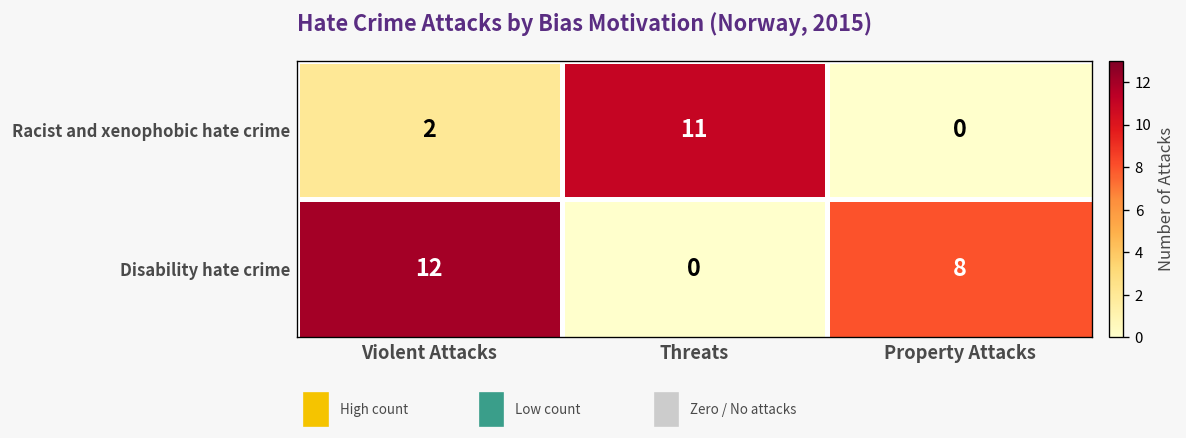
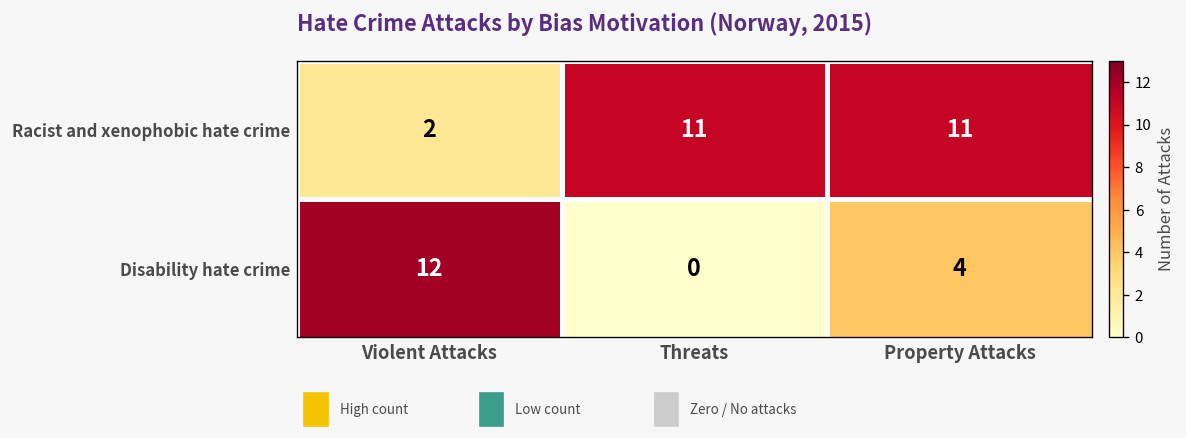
Racist and xenophobic hate crime, Property Attacks: 0 -> 11
Disability hate crime, Property Attacks: 8 -> 4
